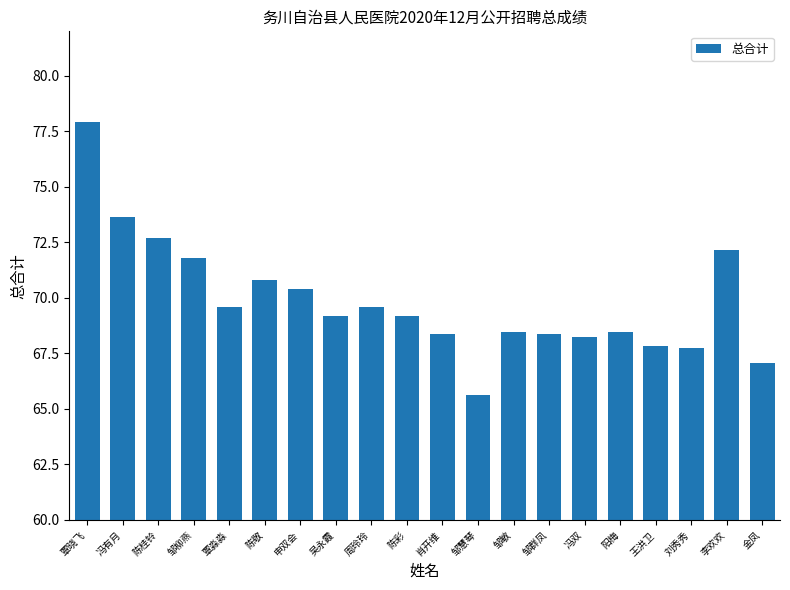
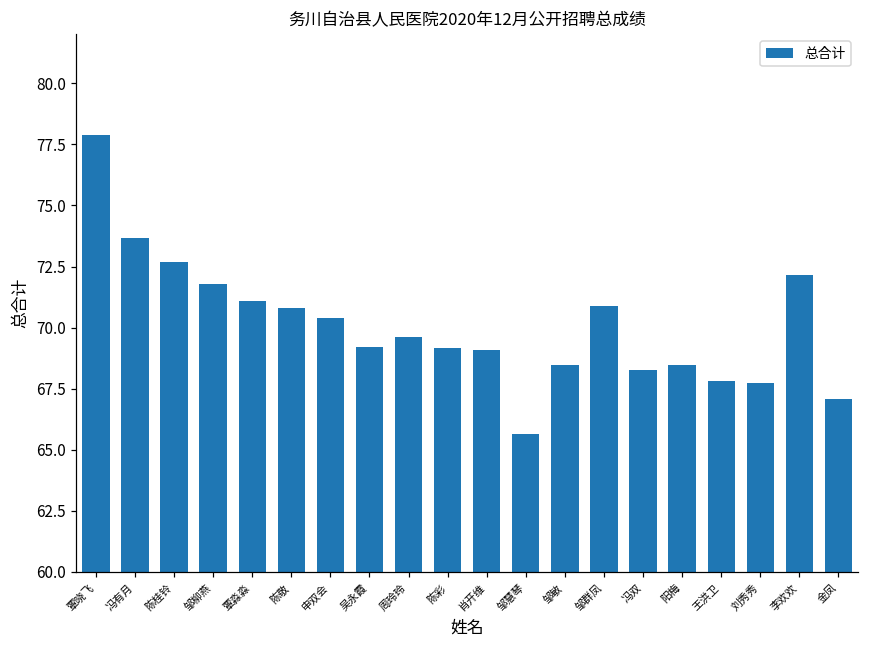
覃淼淼: 69.6 -> 71.1
肖开维: 68.4 -> 69.1
邹群凤: 68.4 -> 70.9
